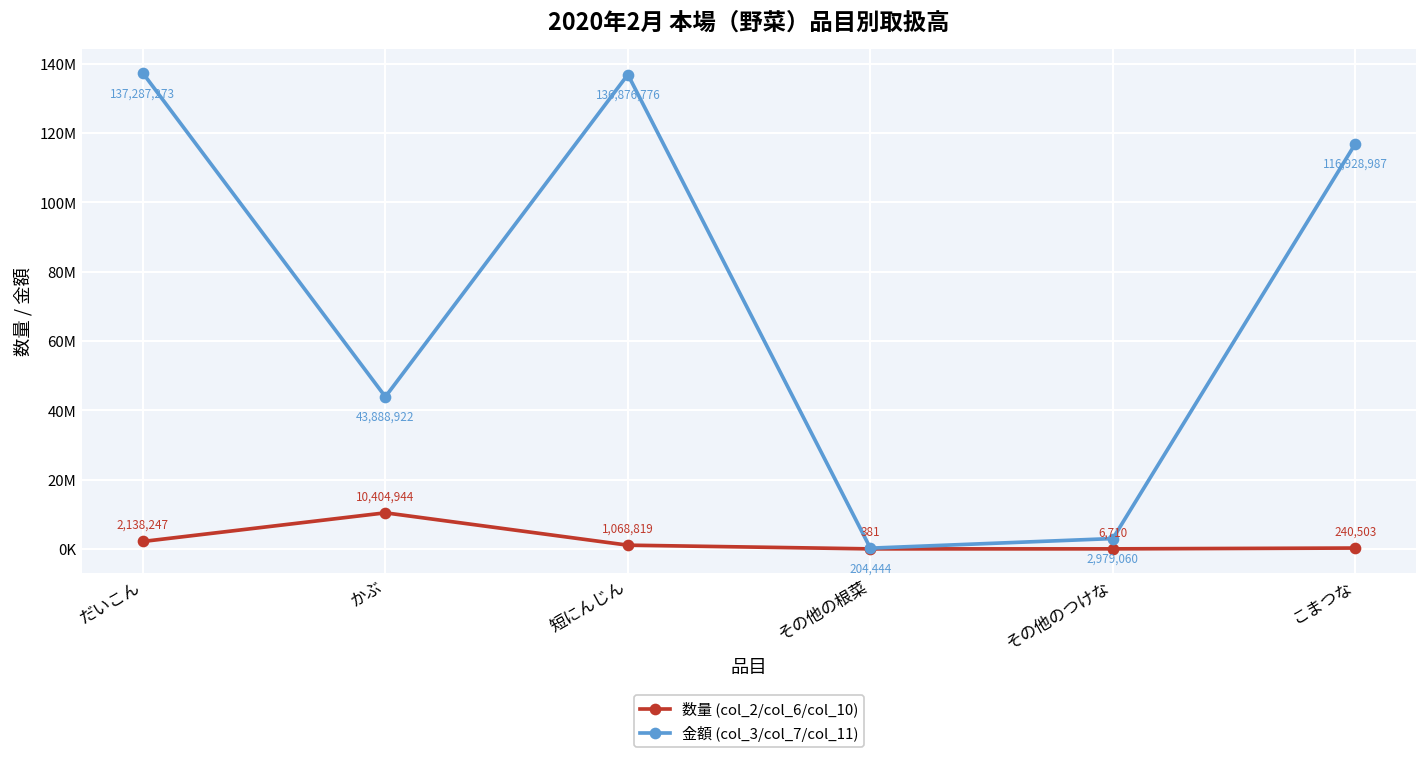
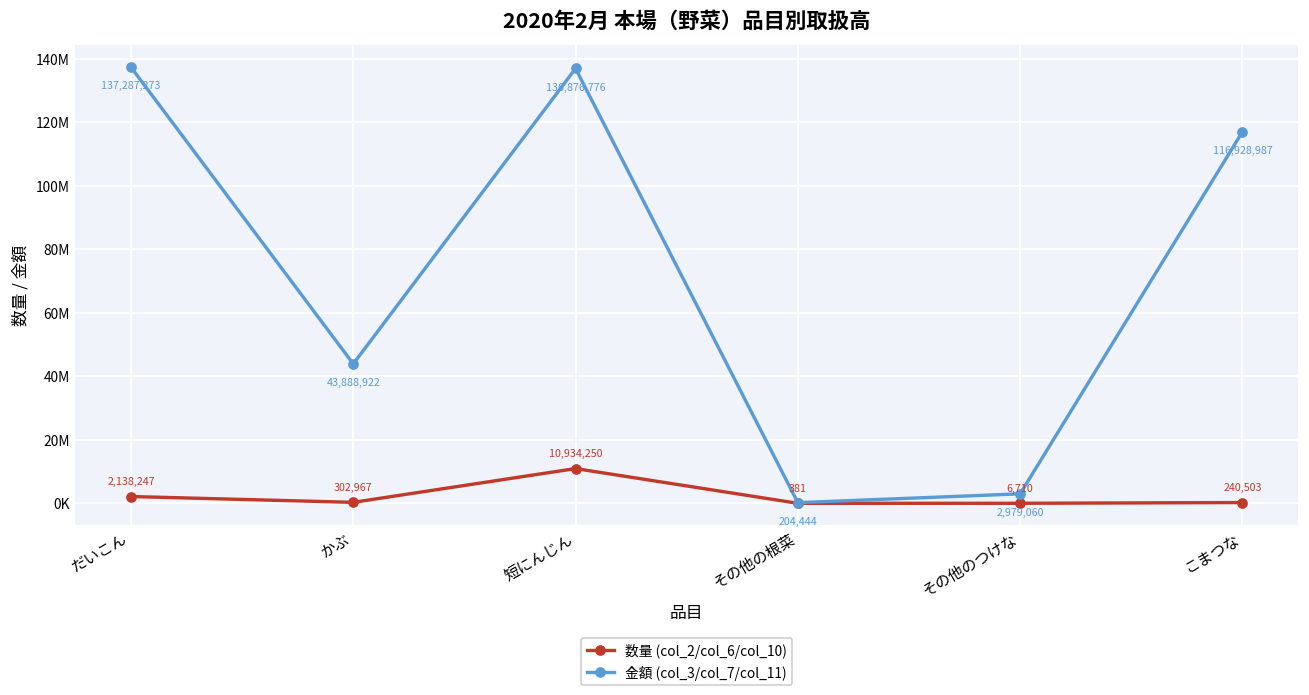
数量 (col_2/col_6/col_10), かぶ: 10,404,944 -> 302,967
数量 (col_2/col_6/col_10), 短にんじん: 1,068,819 -> 10,934,250
